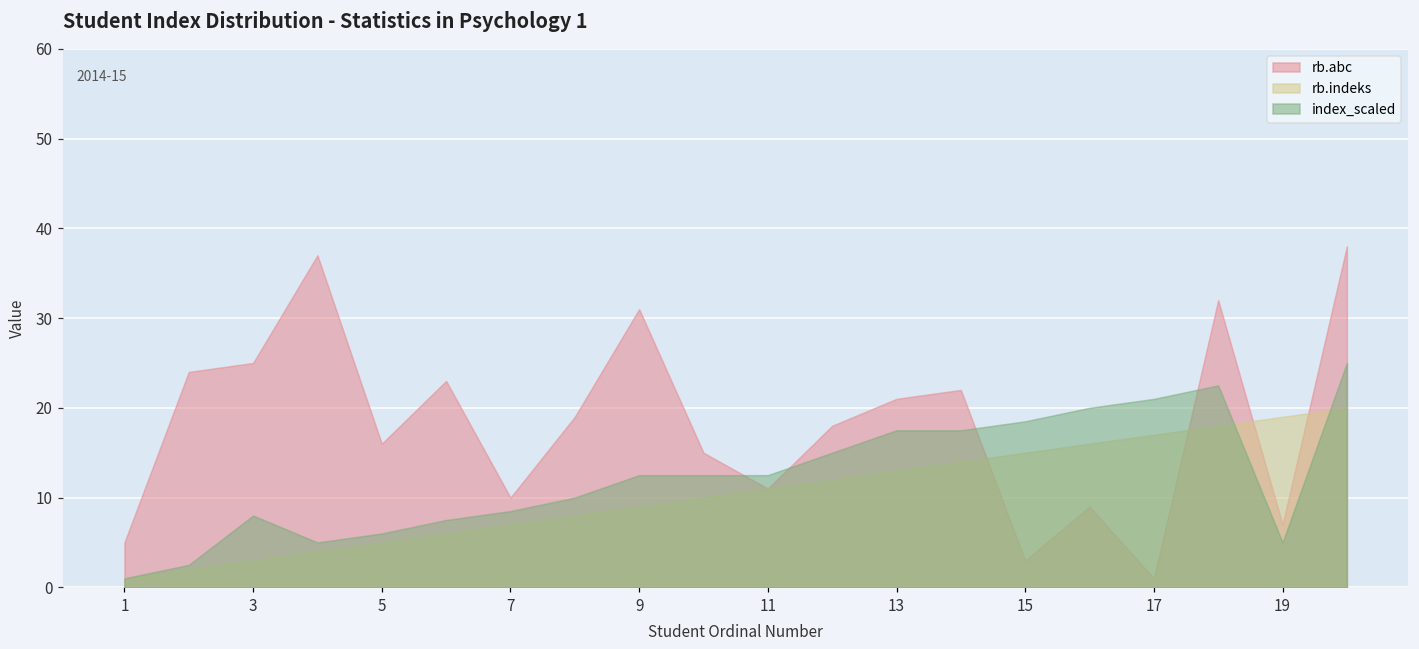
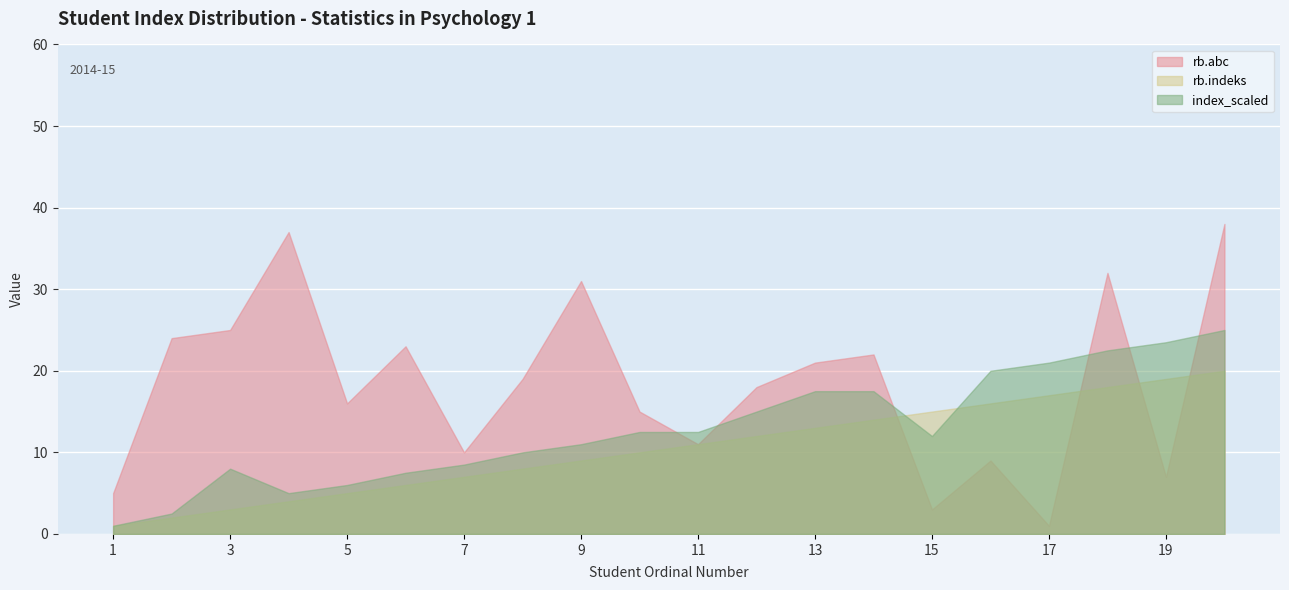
index_scaled, 9: 13 -> 11
index_scaled, 15: 19 -> 12
index_scaled, 19: 5 -> 24
